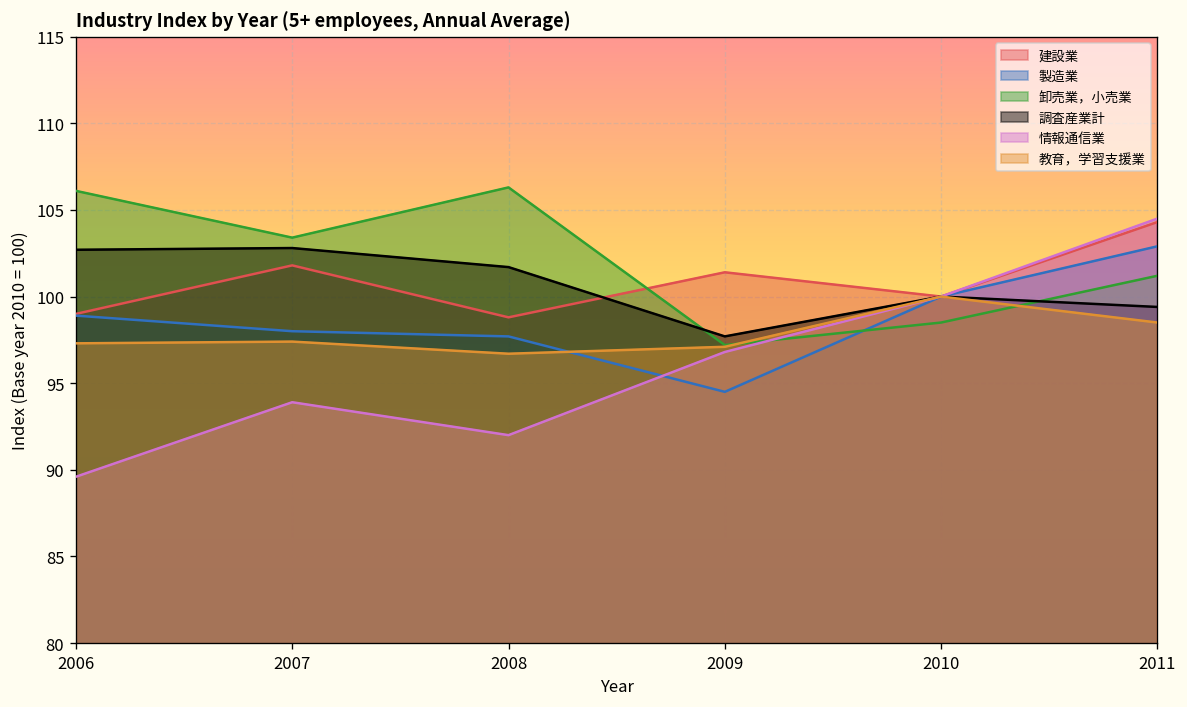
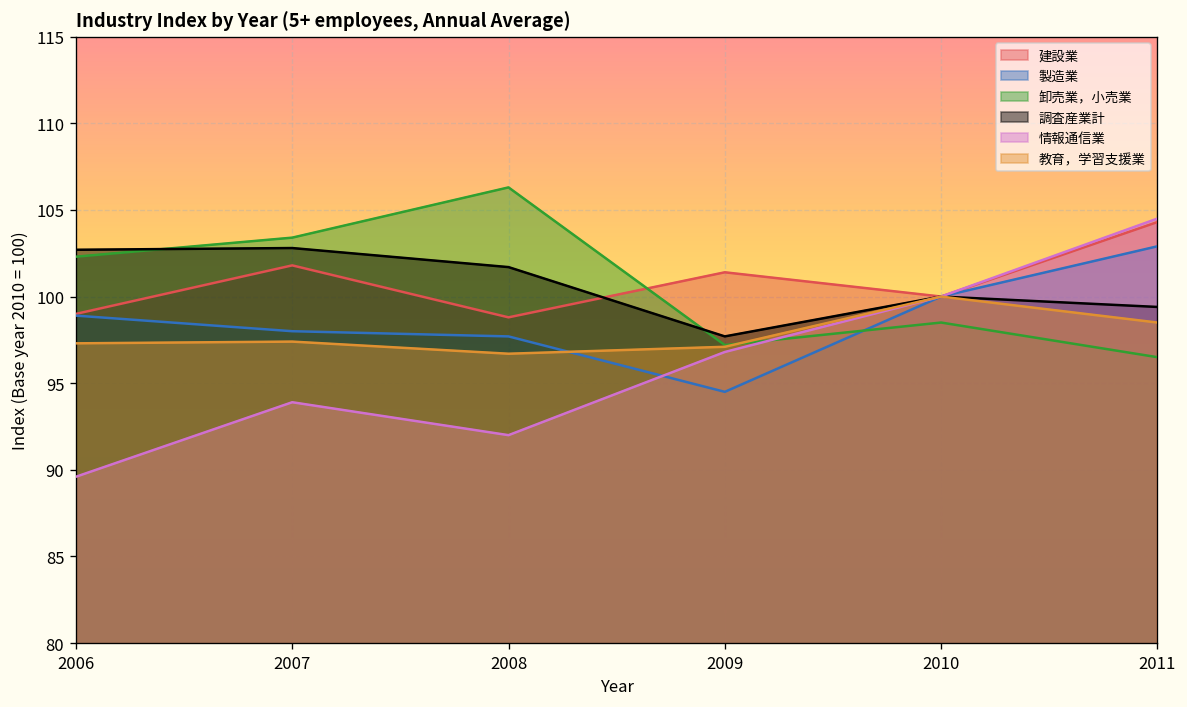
卸売業，小売業, 2006: 106.1 -> 102.3
卸売業，小売業, 2011: 101.2 -> 96.5
